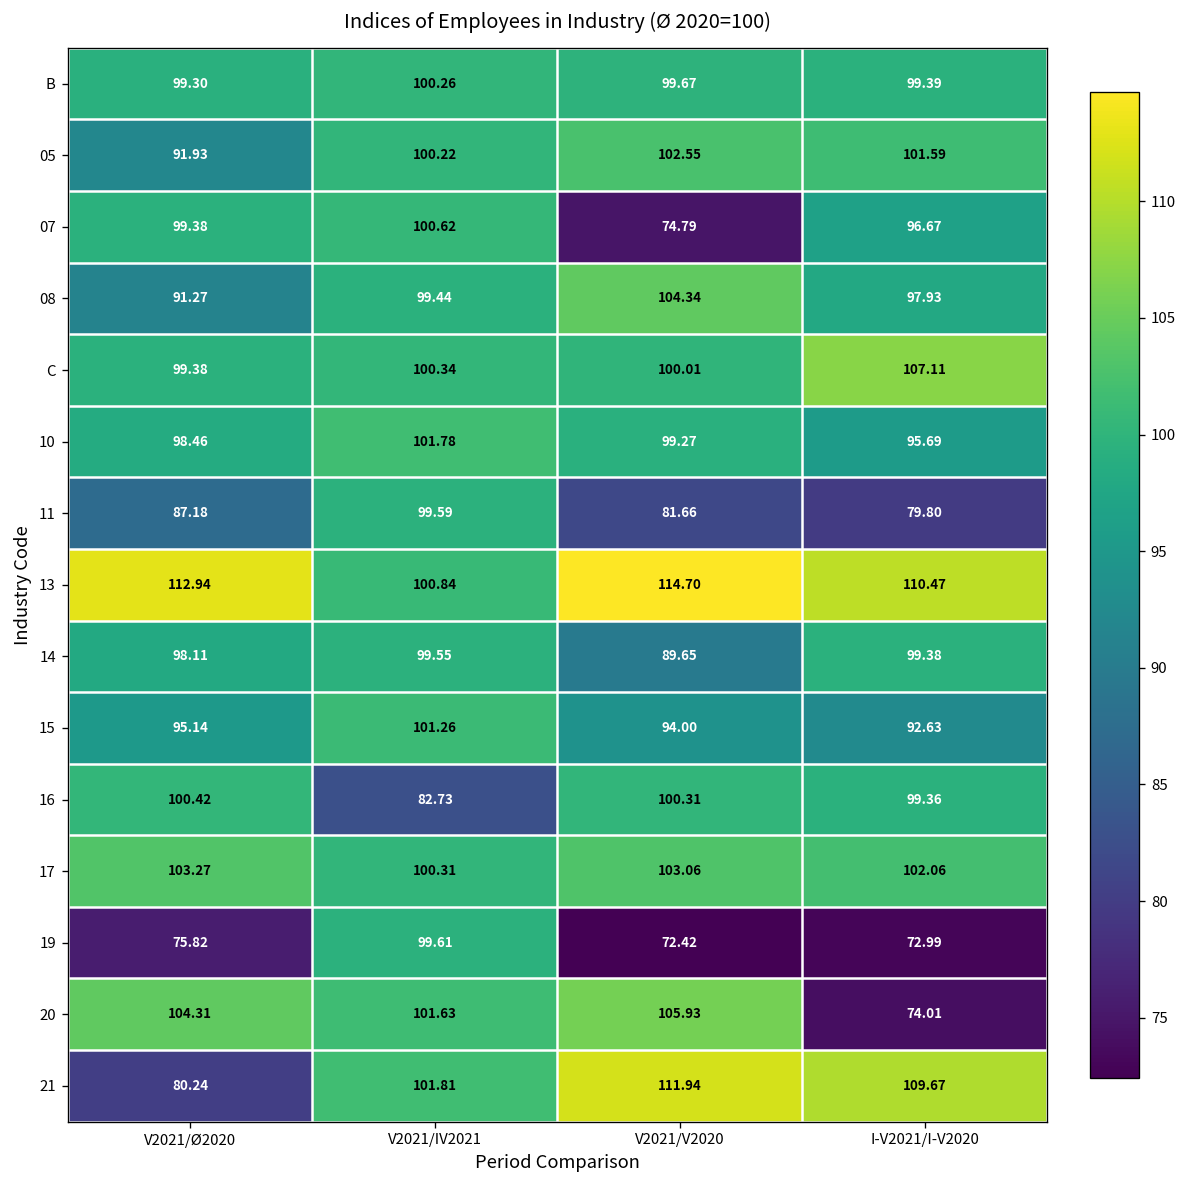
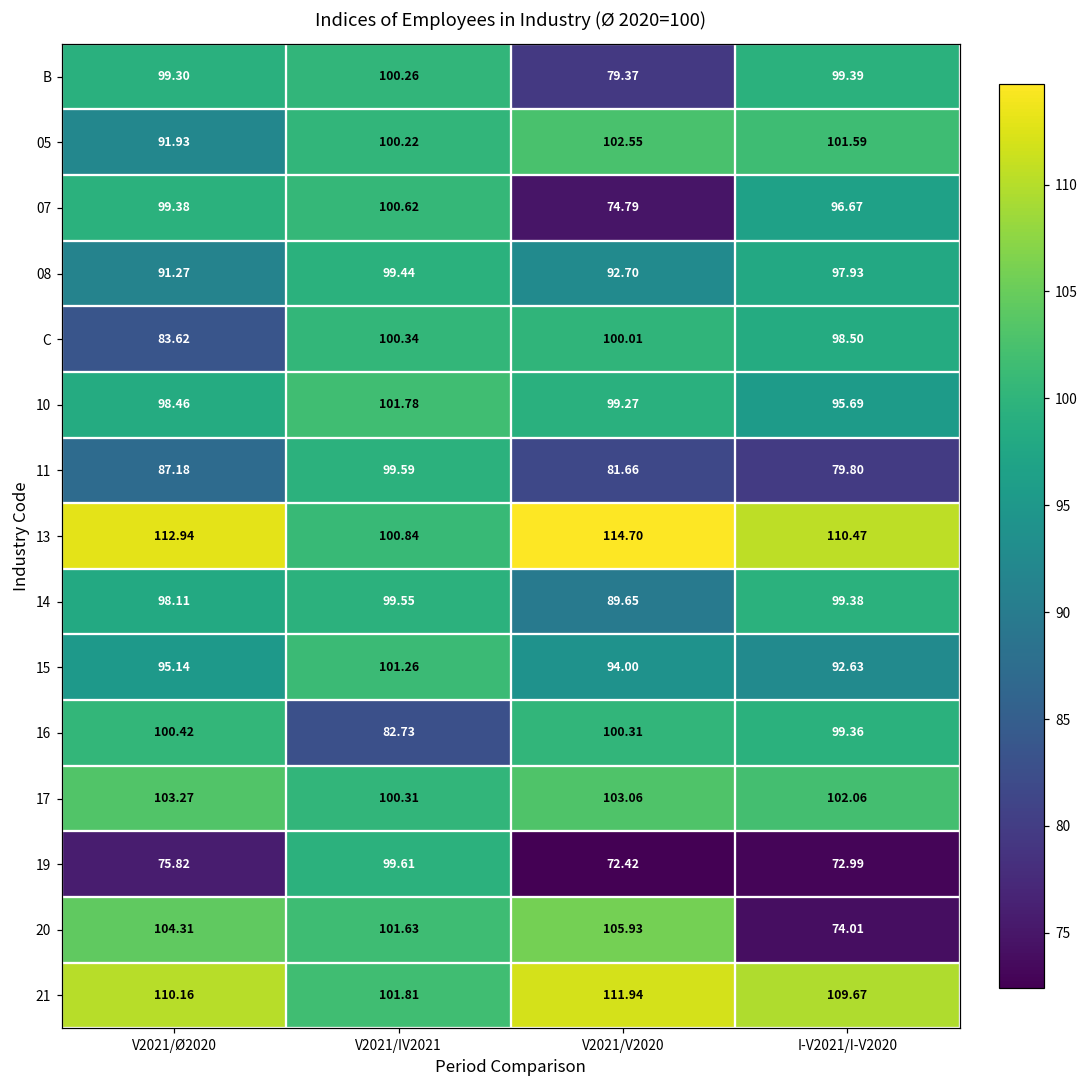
B, V2021/V2020: 99.67 -> 79.37
08, V2021/V2020: 104.34 -> 92.70
C, V2021/Ø2020: 99.38 -> 83.62
C, I-V2021/I-V2020: 107.11 -> 98.50
21, V2021/Ø2020: 80.24 -> 110.16
